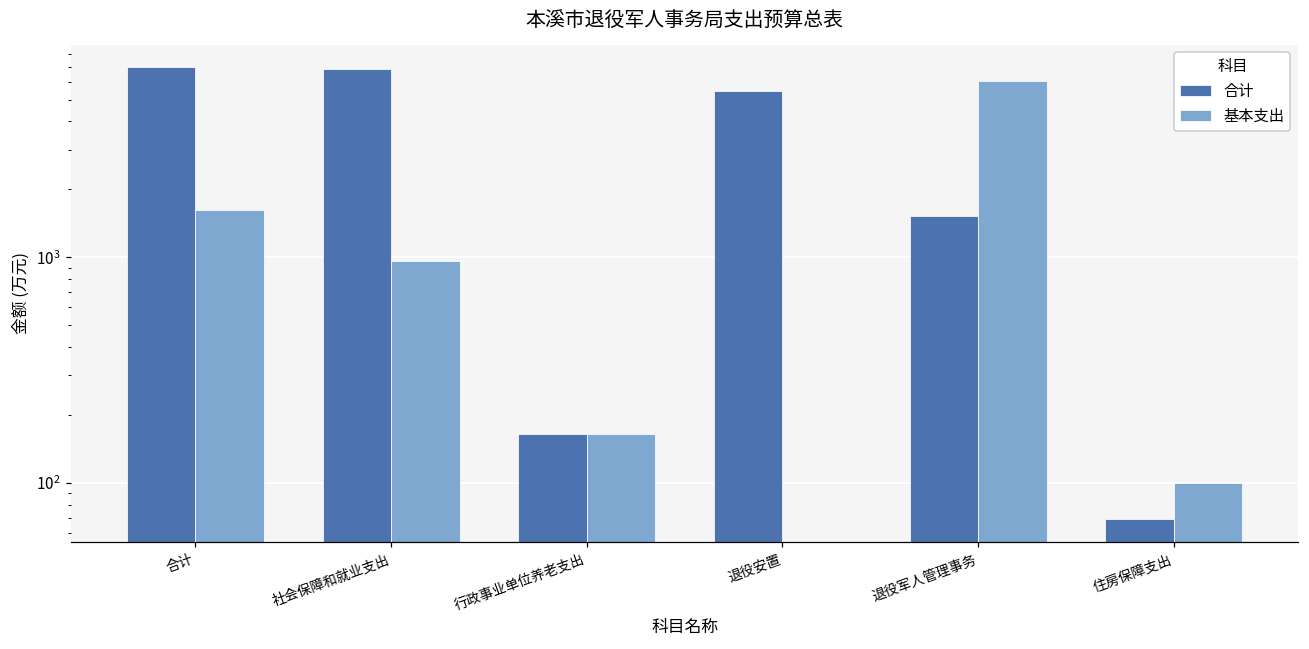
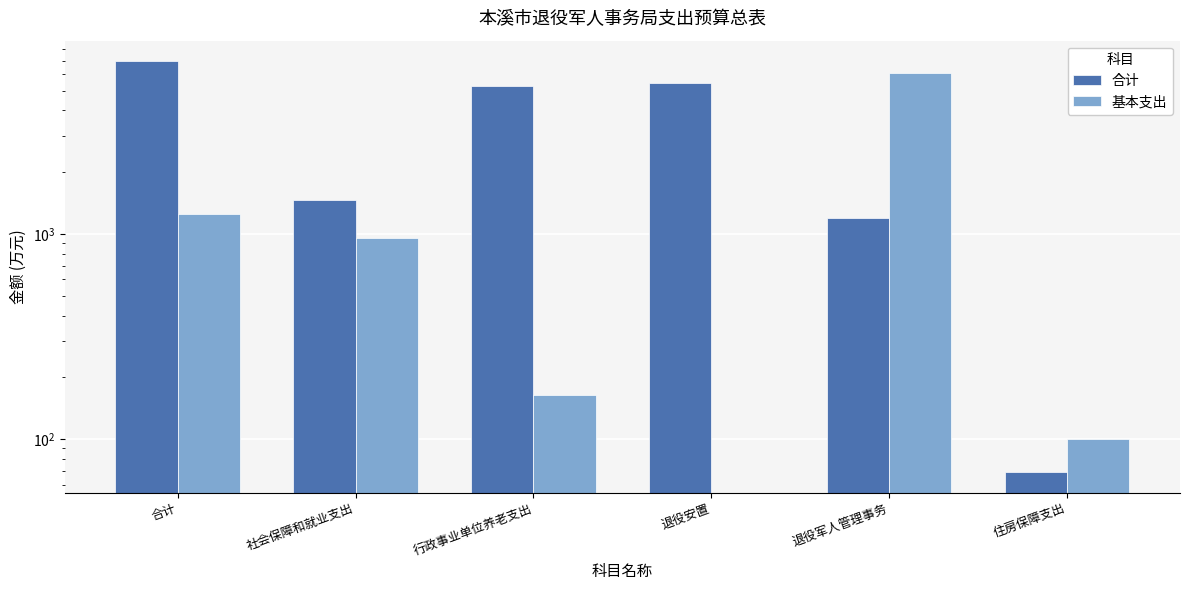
基本支出, 合计: 1600 -> 1200
合计, 社会保障和就业支出: 6900 -> 1500
合计, 行政事业单位养老支出: 160 -> 5300
合计, 退役军人管理事务: 1500 -> 1200
